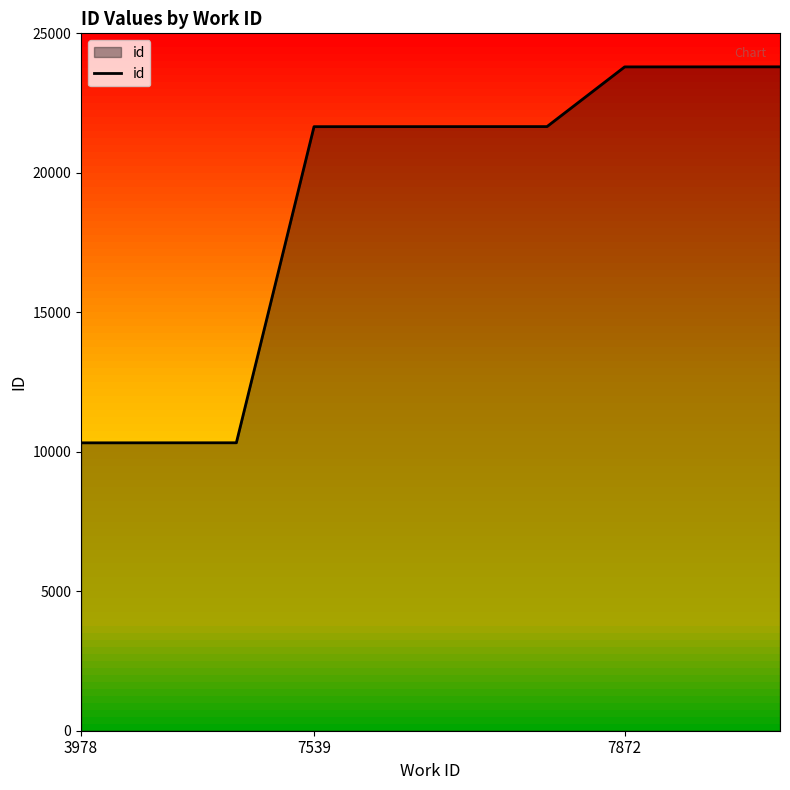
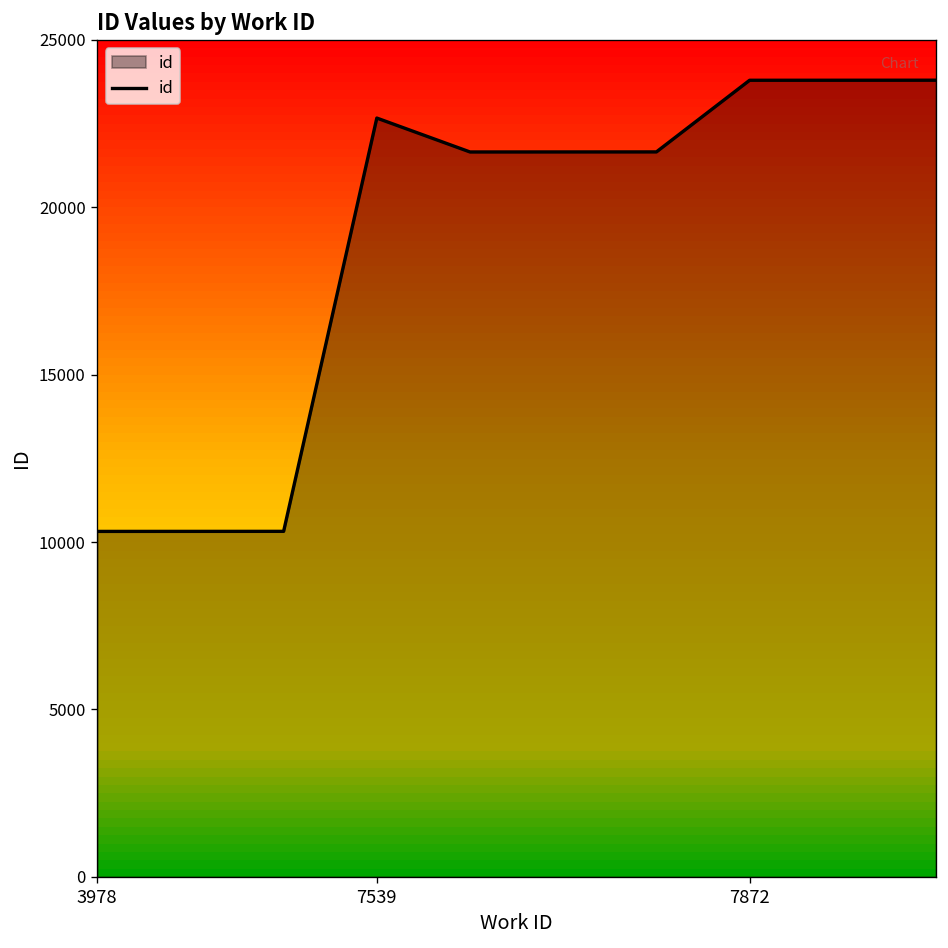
7539: 21700 -> 22700
